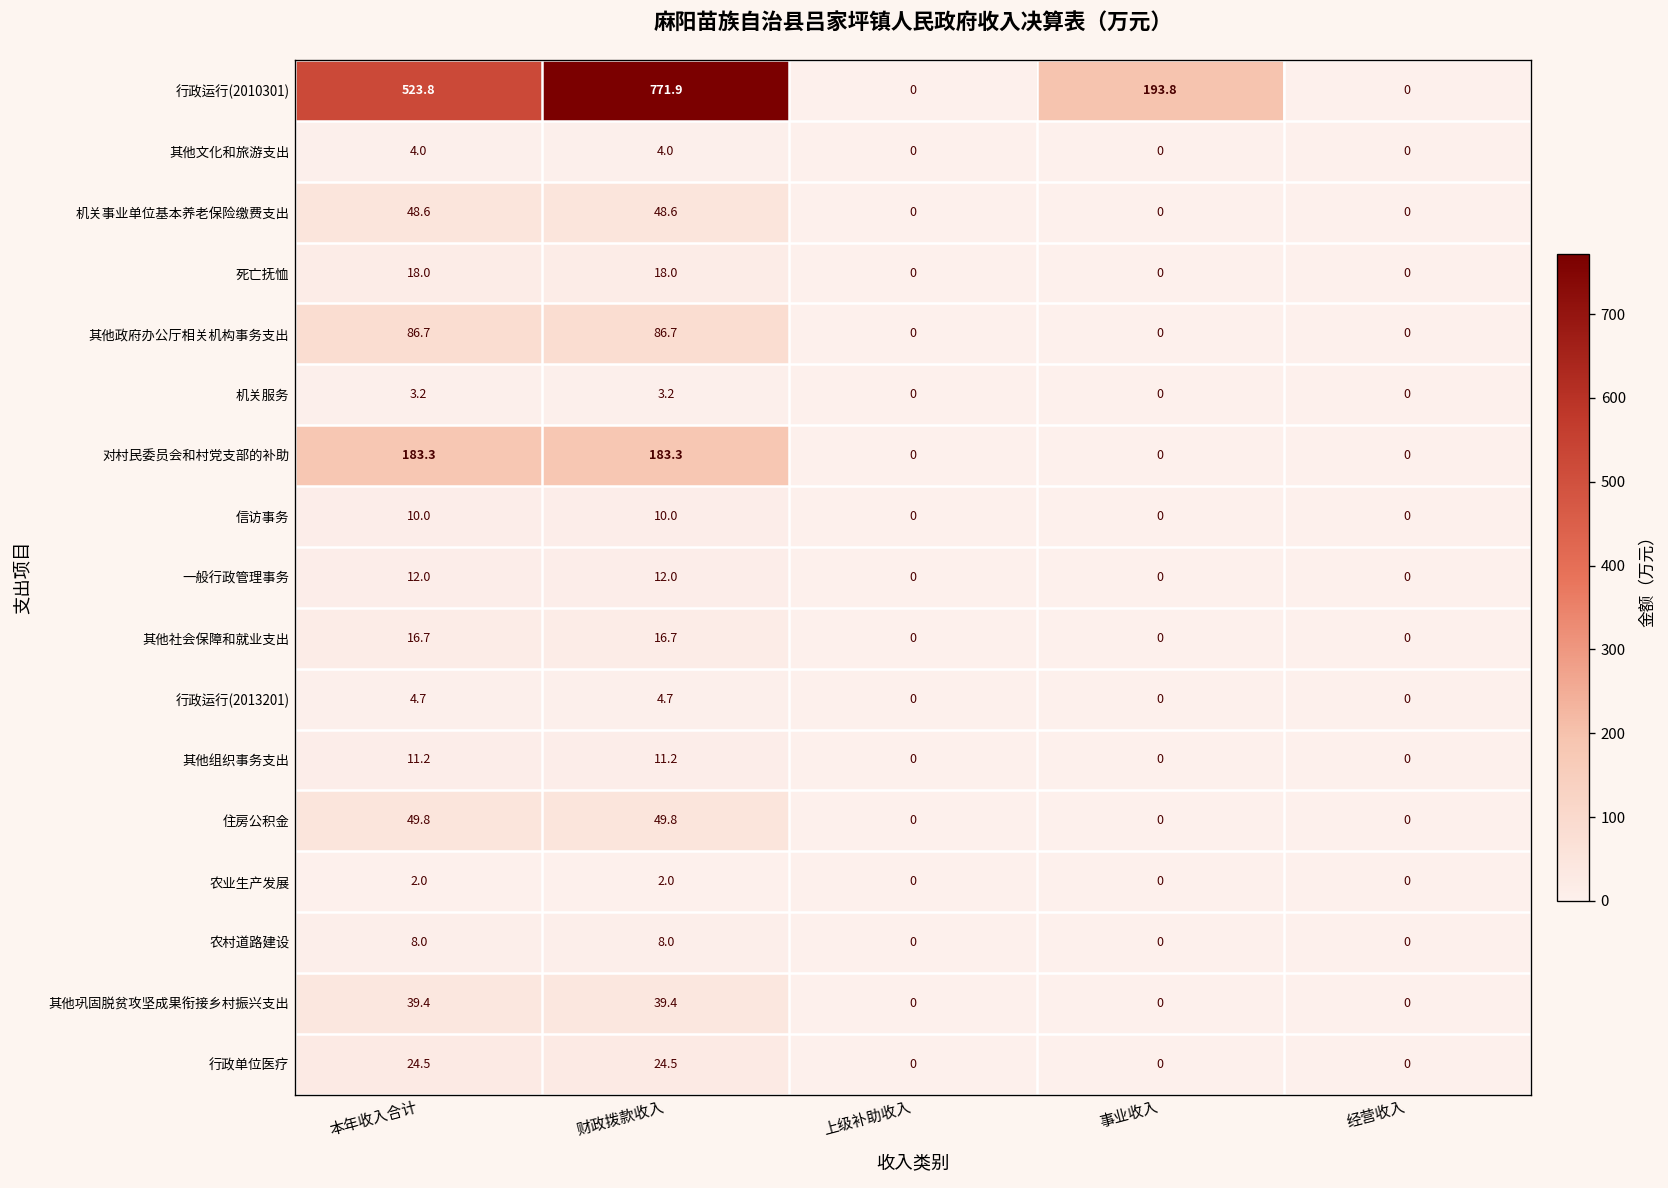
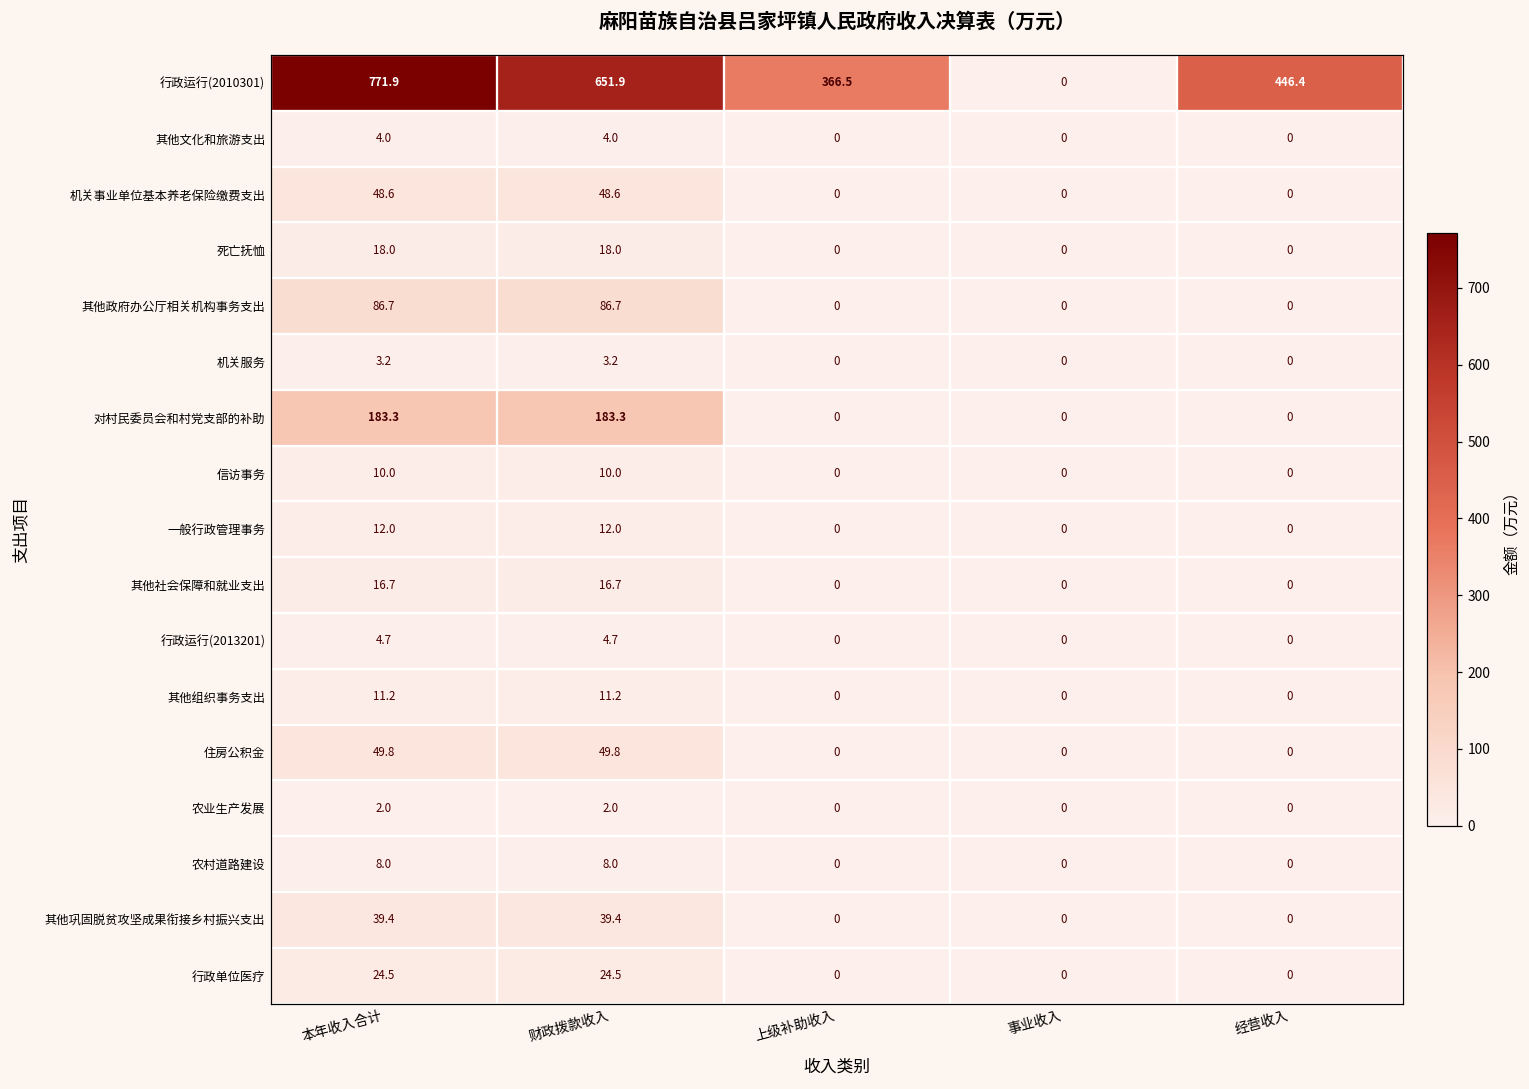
行政运行(2010301), 本年收入合计: 523.8 -> 771.9
行政运行(2010301), 财政拨款收入: 771.9 -> 651.9
行政运行(2010301), 上级补助收入: 0 -> 366.5
行政运行(2010301), 事业收入: 193.8 -> 0
行政运行(2010301), 经营收入: 0 -> 446.4
